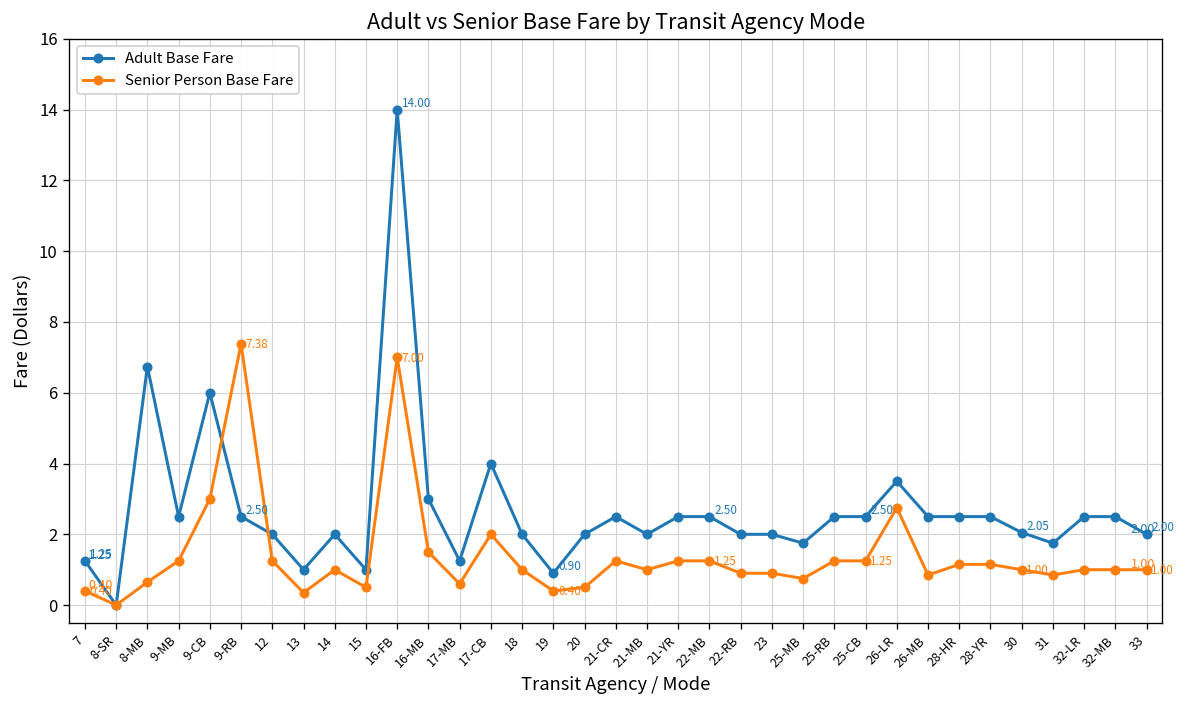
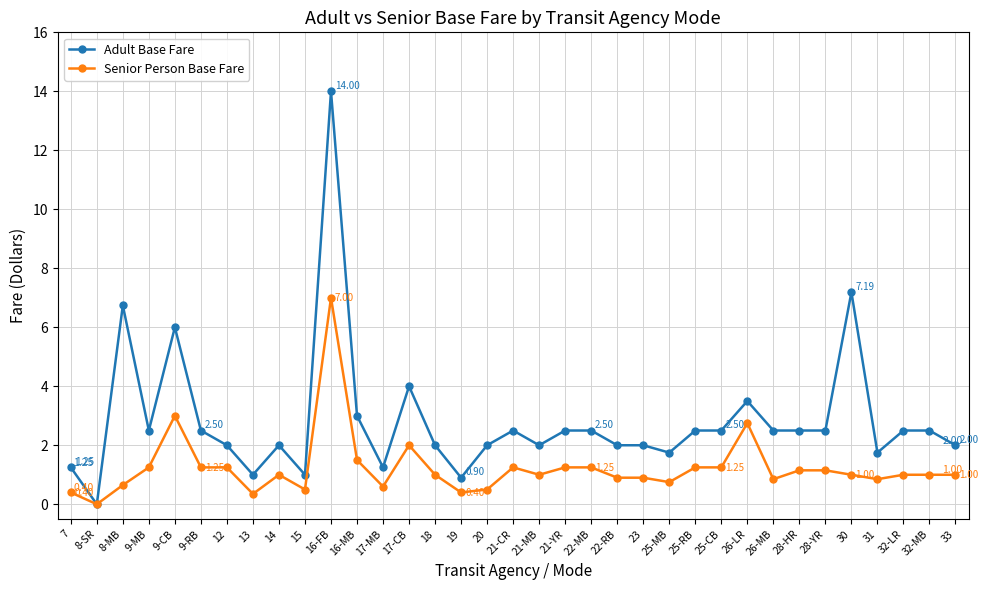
Senior Person Base Fare, 9-RB: 7.38 -> 1.25
Adult Base Fare, 30: 2.05 -> 7.19
